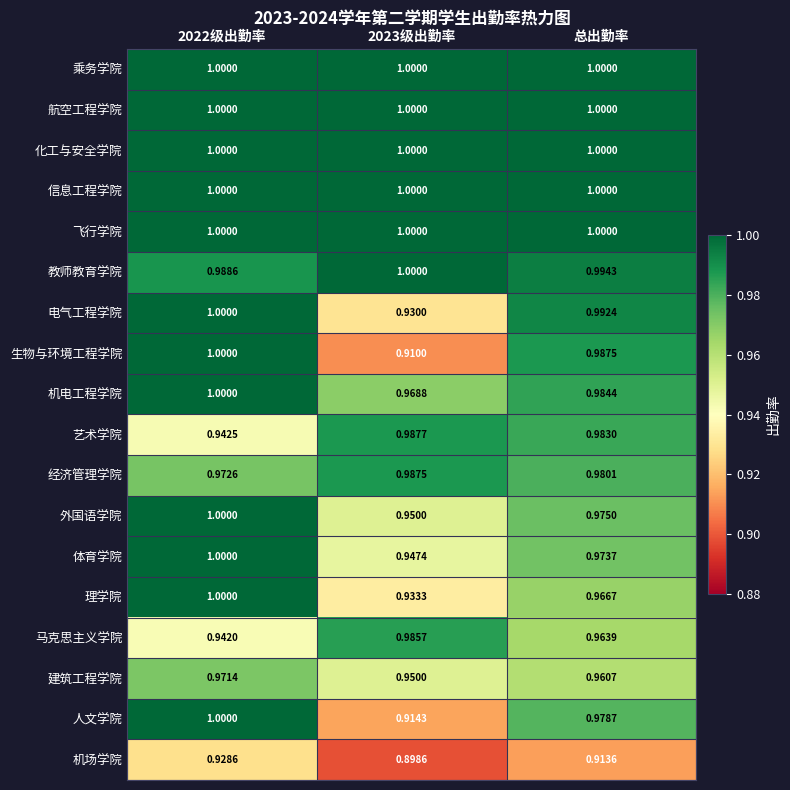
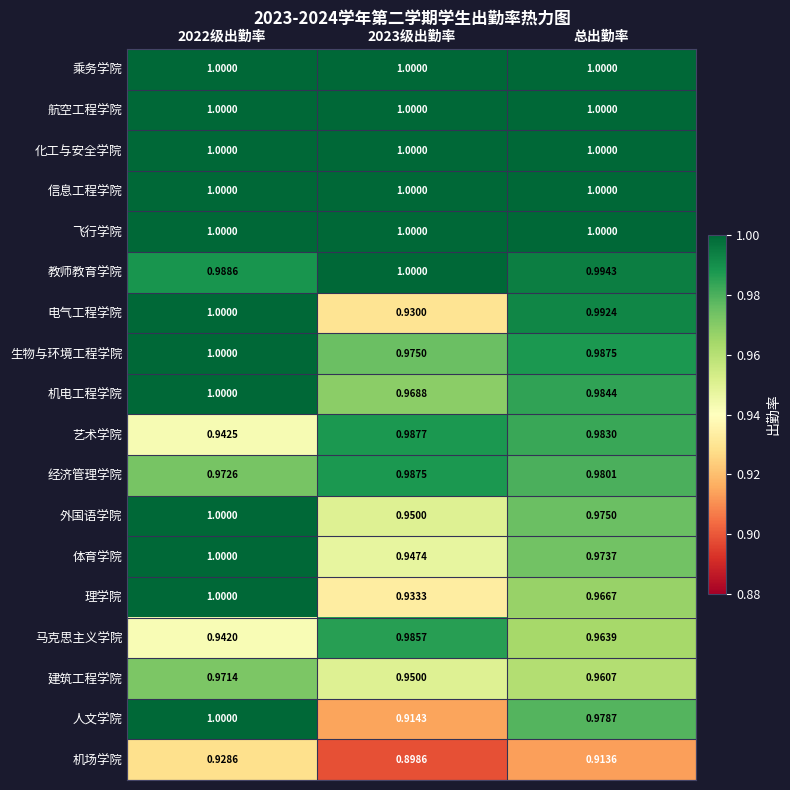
生物与环境工程学院, 2023级出勤率: 0.9100 -> 0.9750
